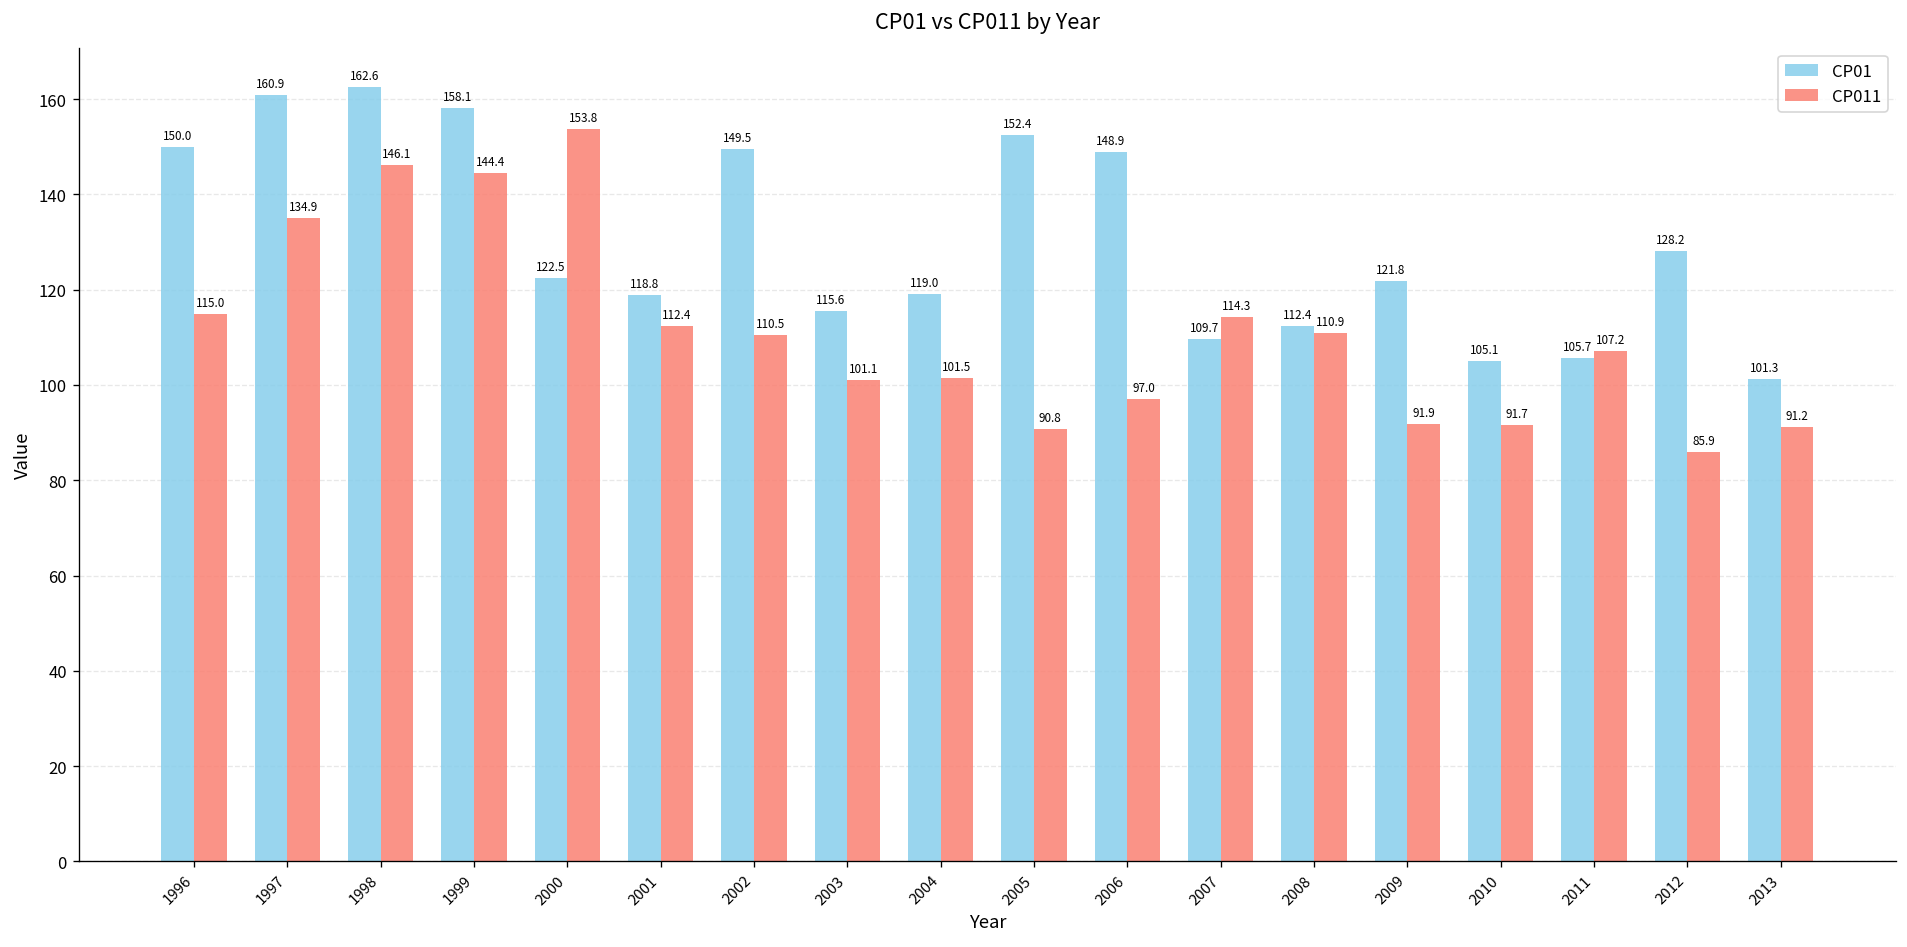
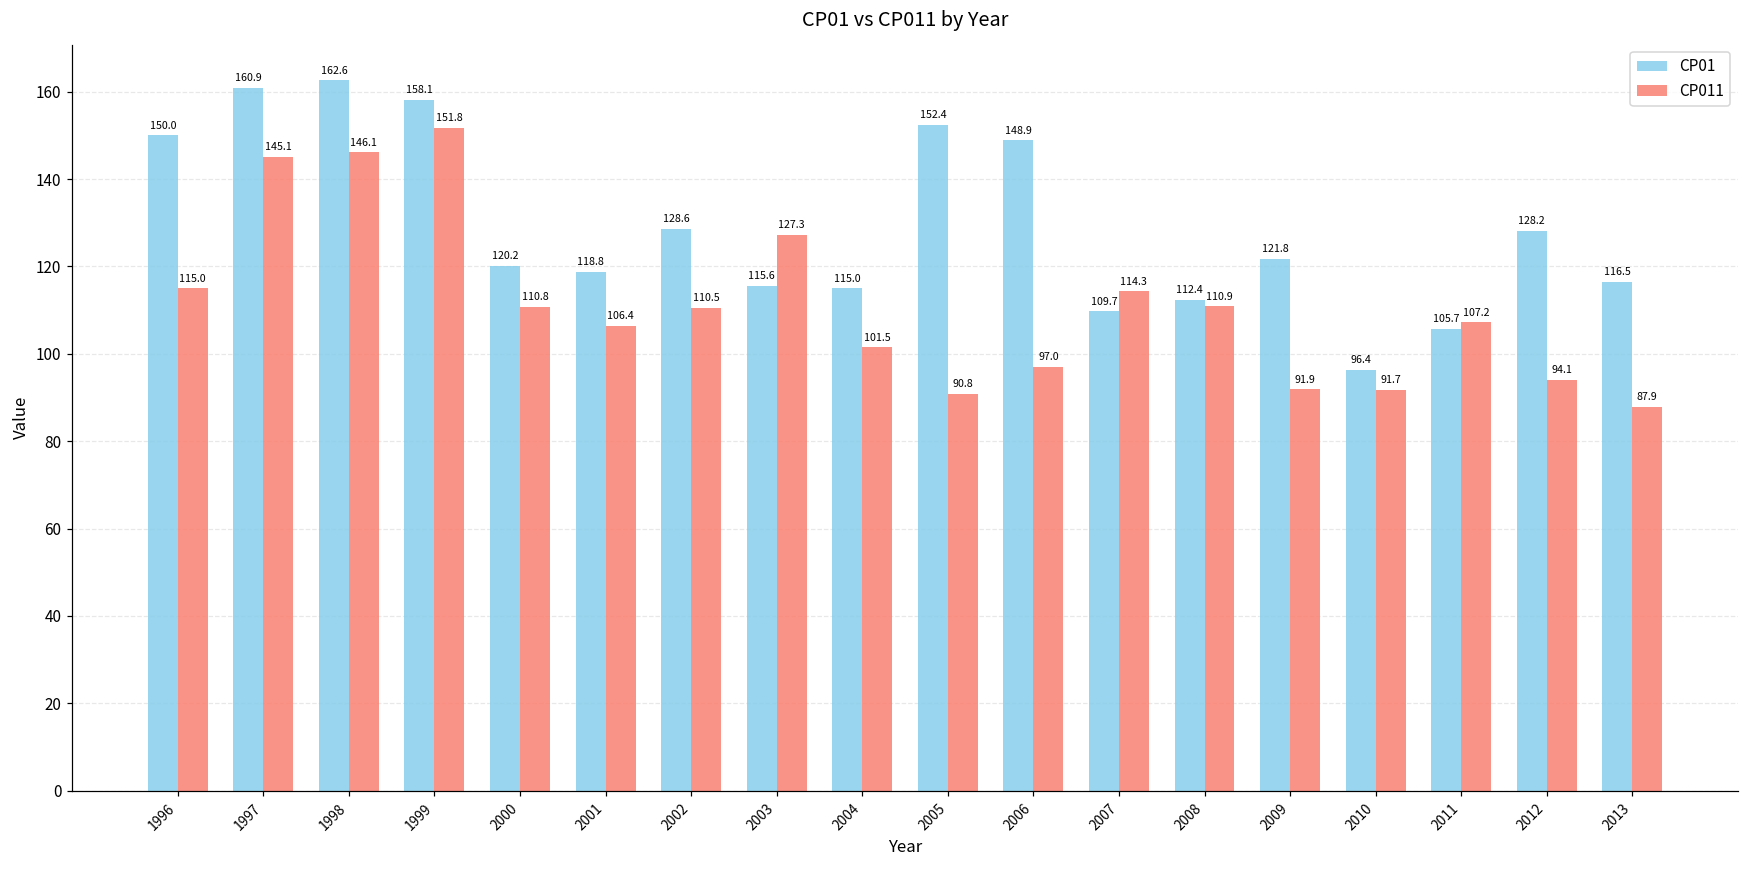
CP011, 1997: 134.9 -> 145.1
CP011, 1999: 144.4 -> 151.8
CP01, 2000: 122.5 -> 120.2
CP011, 2000: 153.8 -> 110.8
CP011, 2001: 112.4 -> 106.4
CP01, 2002: 149.5 -> 128.6
CP011, 2003: 101.1 -> 127.3
CP01, 2004: 119.0 -> 115.0
CP01, 2010: 105.1 -> 96.4
CP011, 2012: 85.9 -> 94.1
CP01, 2013: 101.3 -> 116.5
CP011, 2013: 91.2 -> 87.9
